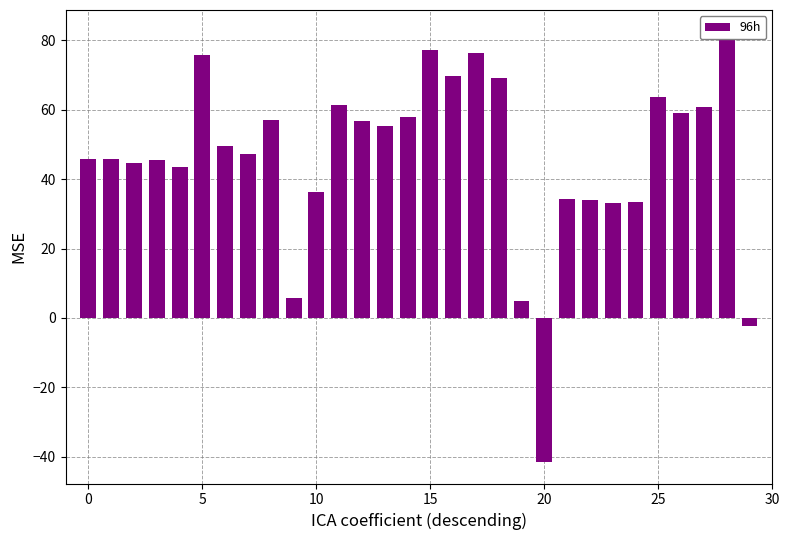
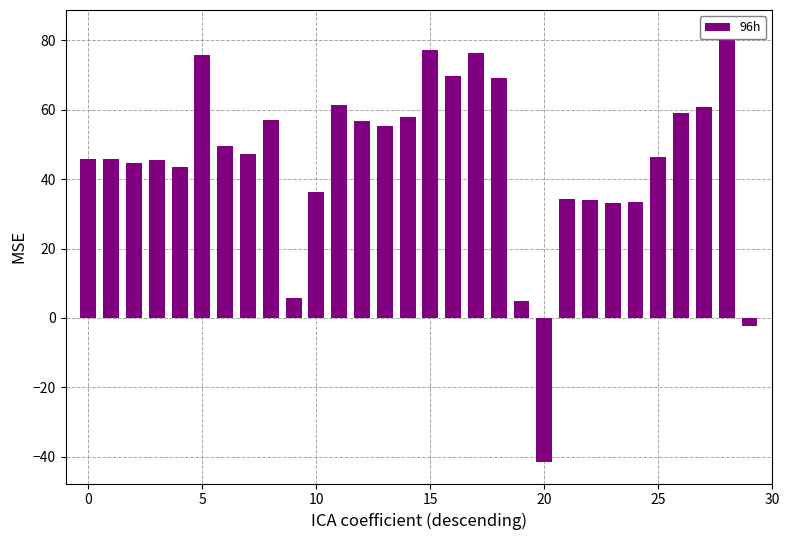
25: 64 -> 46
